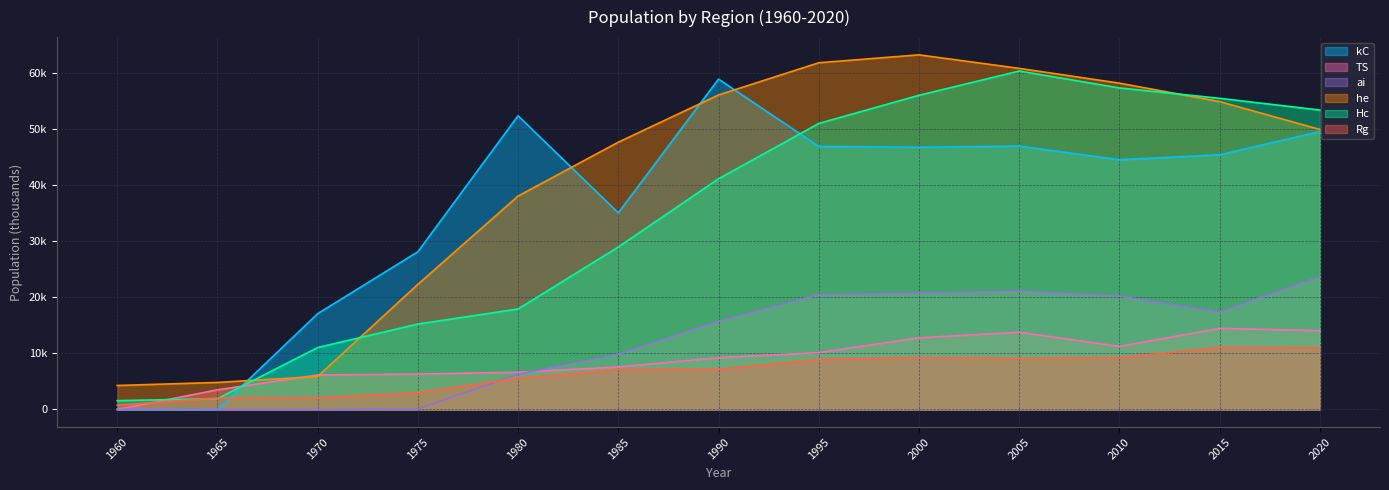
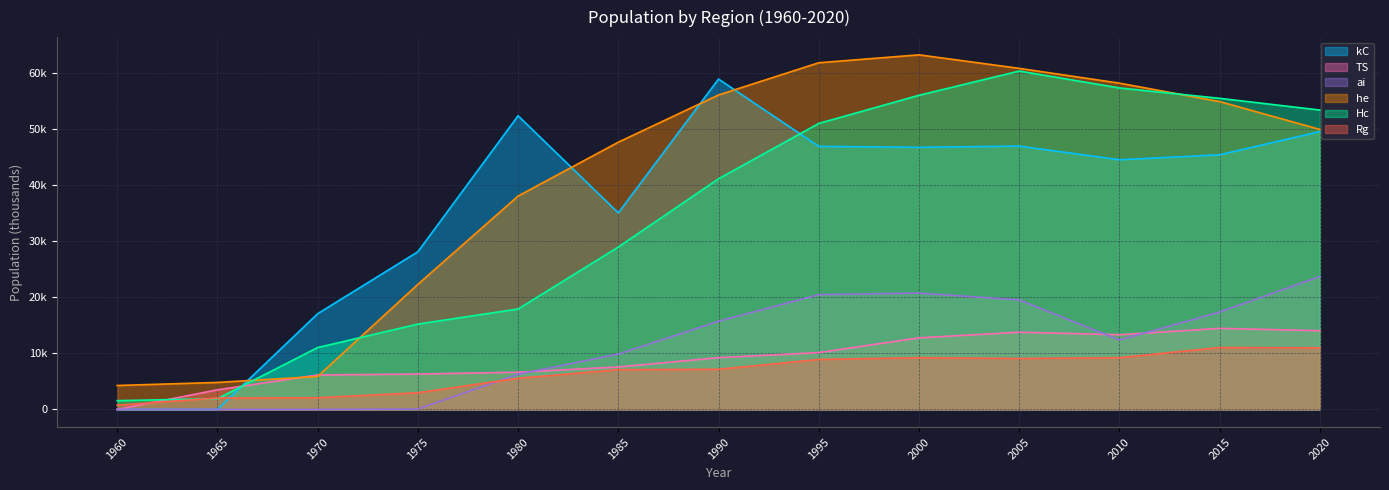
ai, 2005: 21000 -> 20000
TS, 2010: 11000 -> 13000
ai, 2010: 20000 -> 12000
